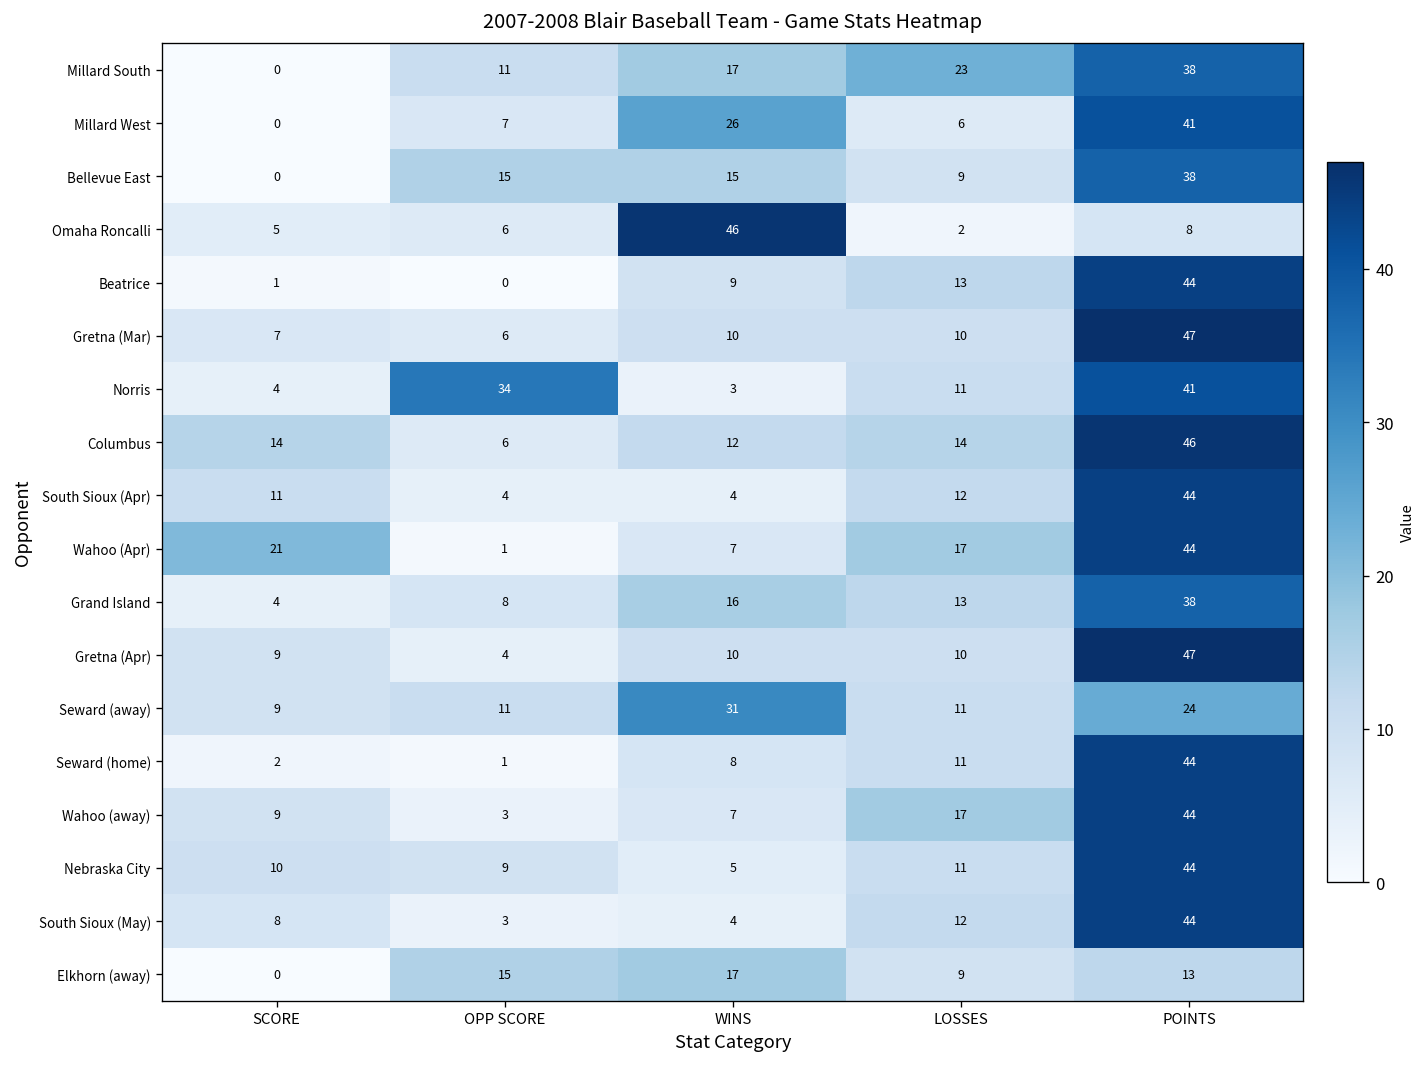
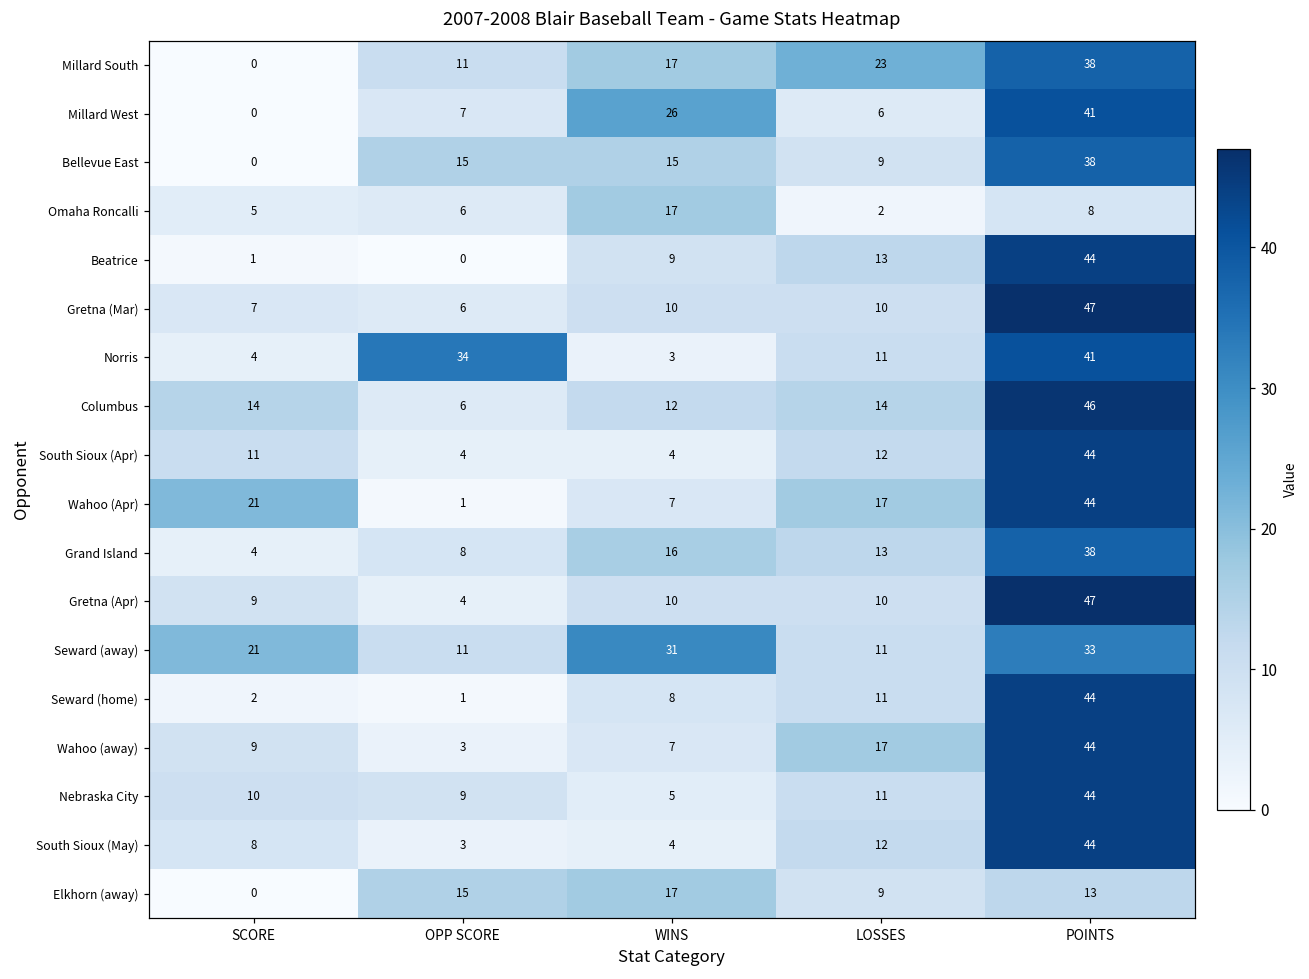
Omaha Roncalli, WINS: 46 -> 17
Seward (away), SCORE: 9 -> 21
Seward (away), POINTS: 24 -> 33
